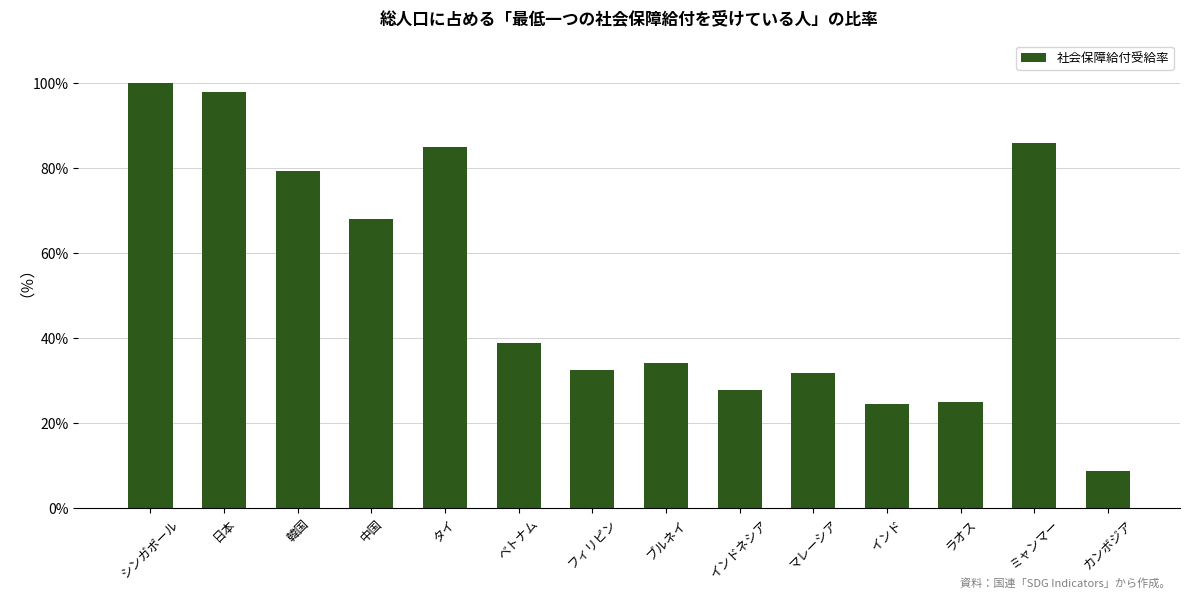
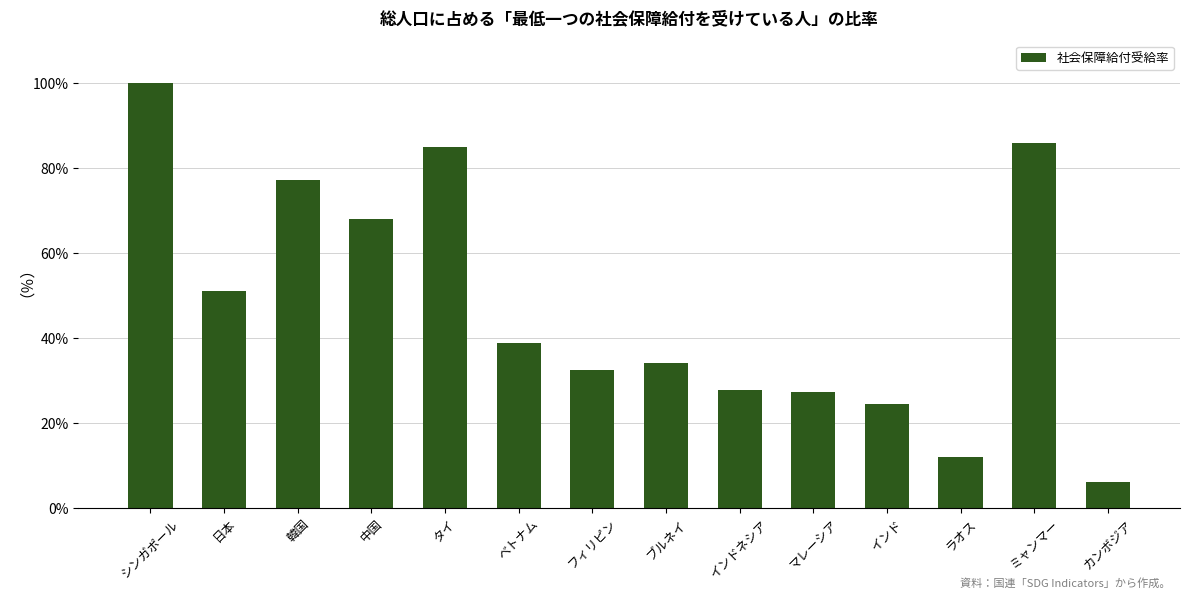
日本: 98% -> 51%
韓国: 79% -> 77%
マレーシア: 32% -> 27%
ラオス: 25% -> 12%
カンボジア: 9% -> 6%
